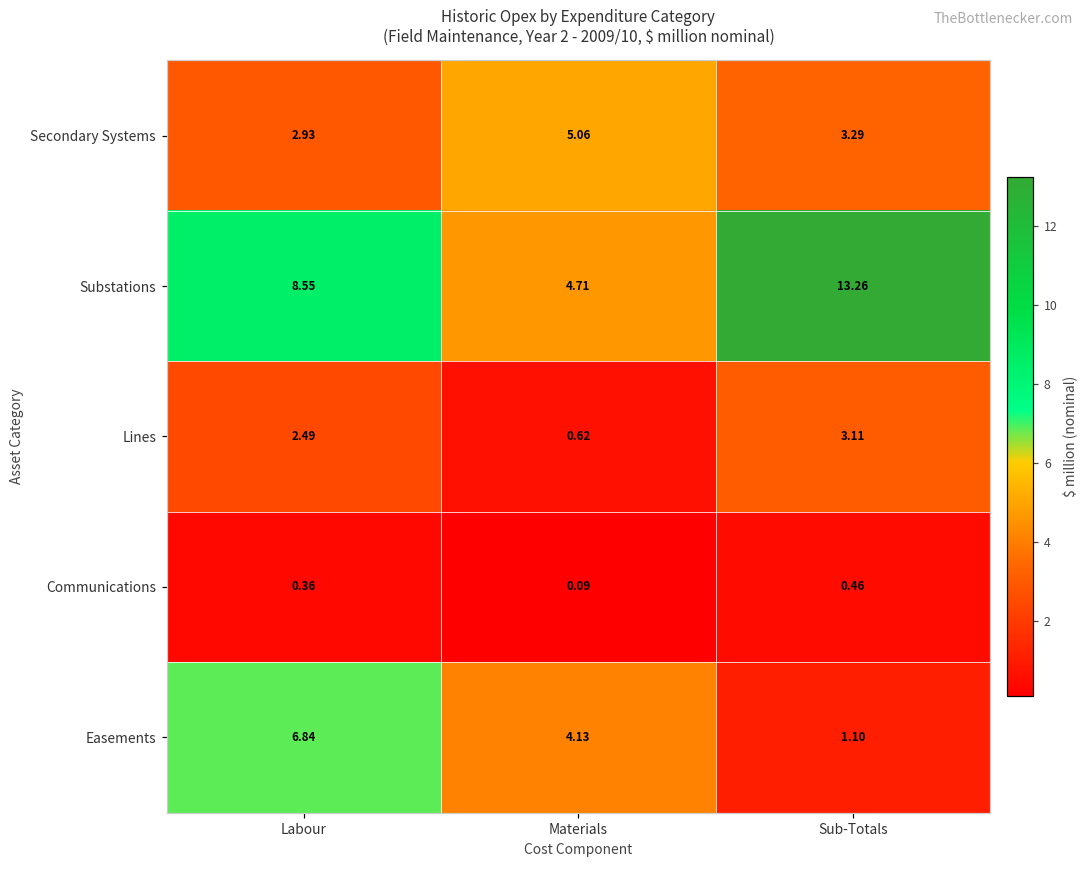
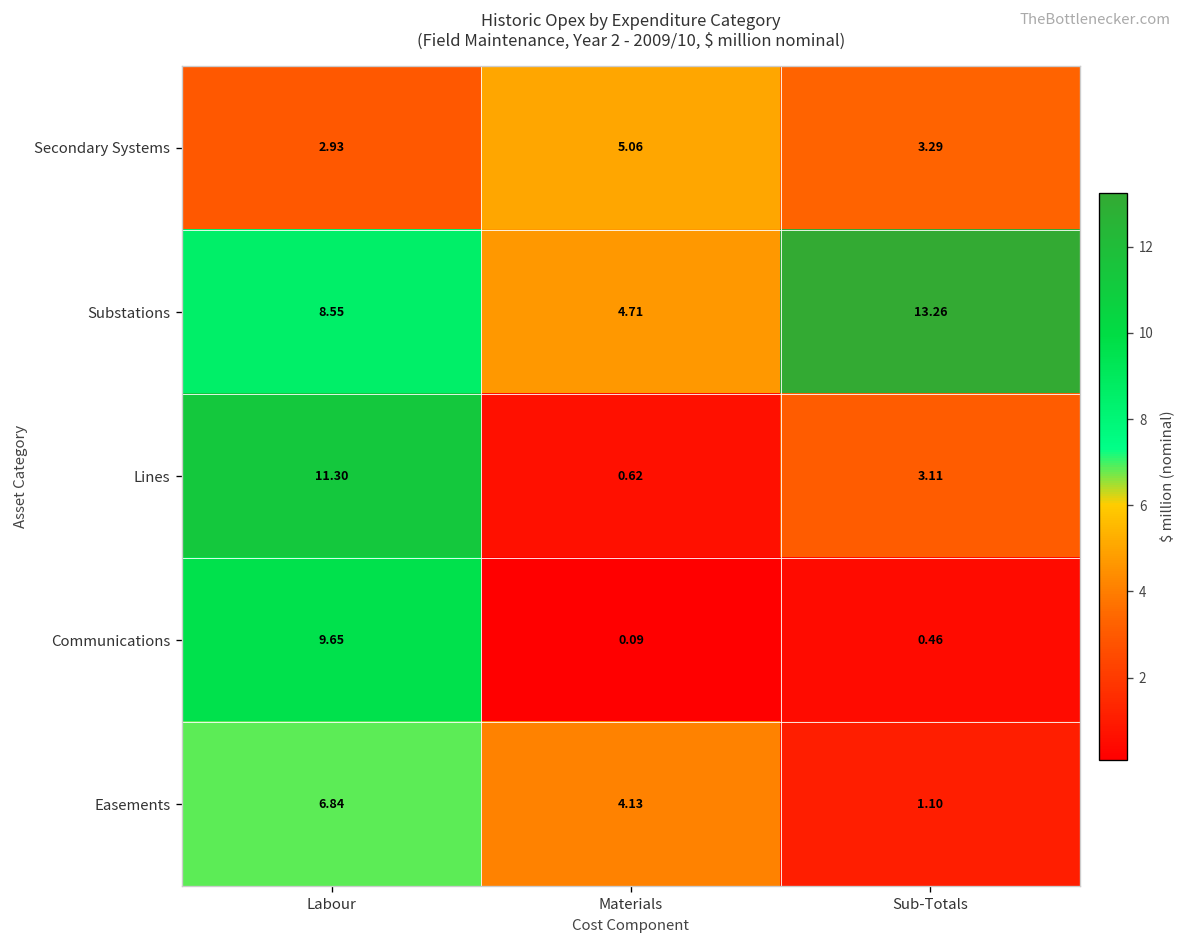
Lines, Labour: 2.49 -> 11.30
Communications, Labour: 0.36 -> 9.65
